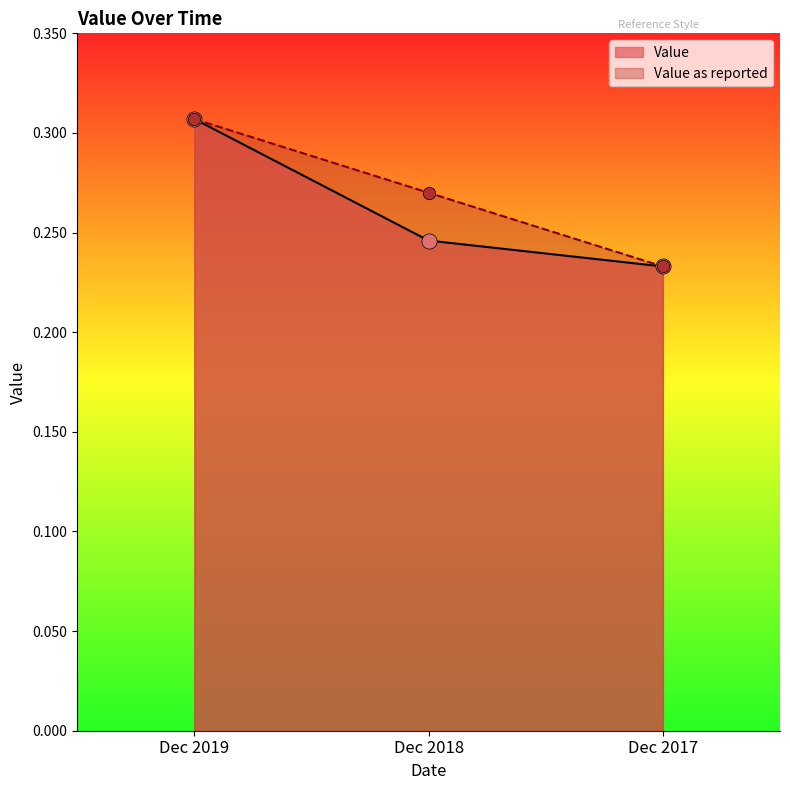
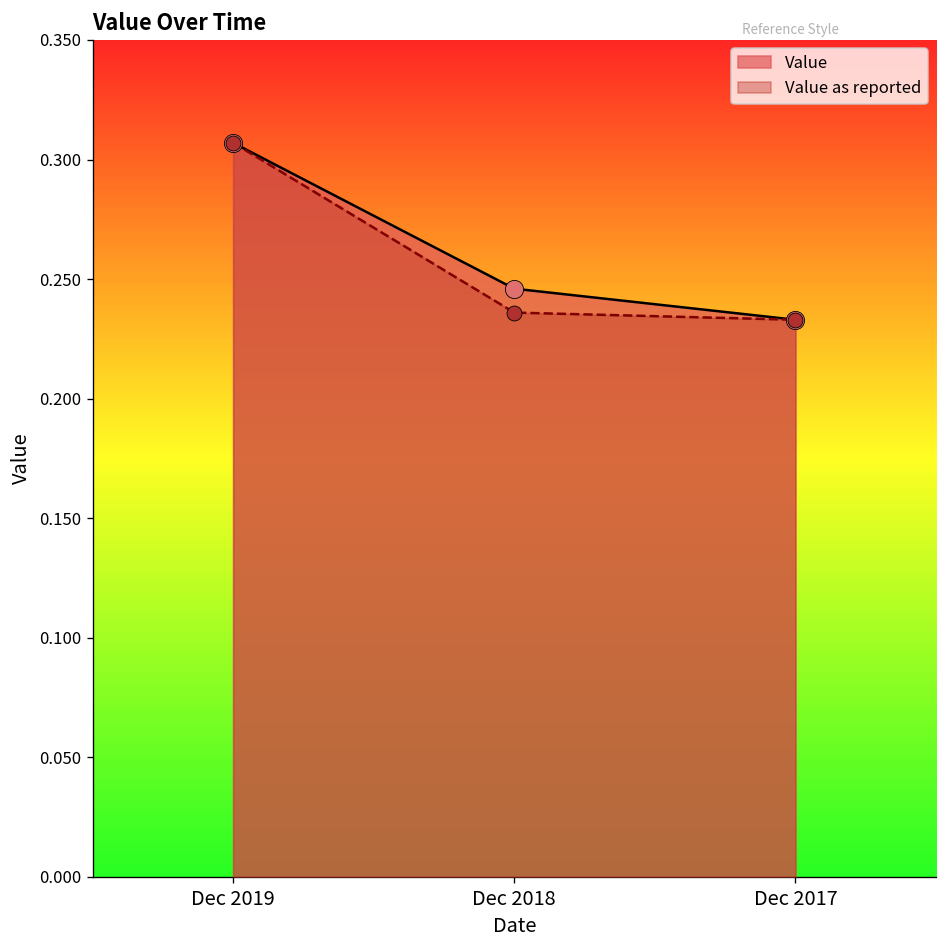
Value as reported, Dec 2018: 0.270 -> 0.236
